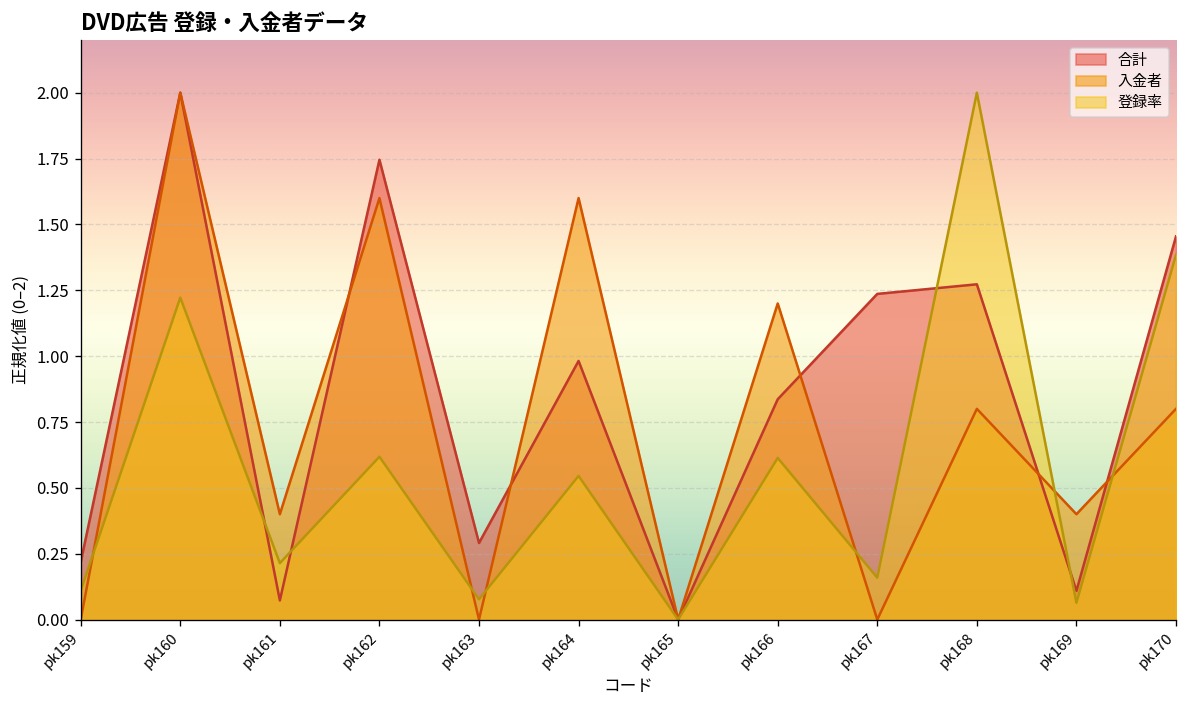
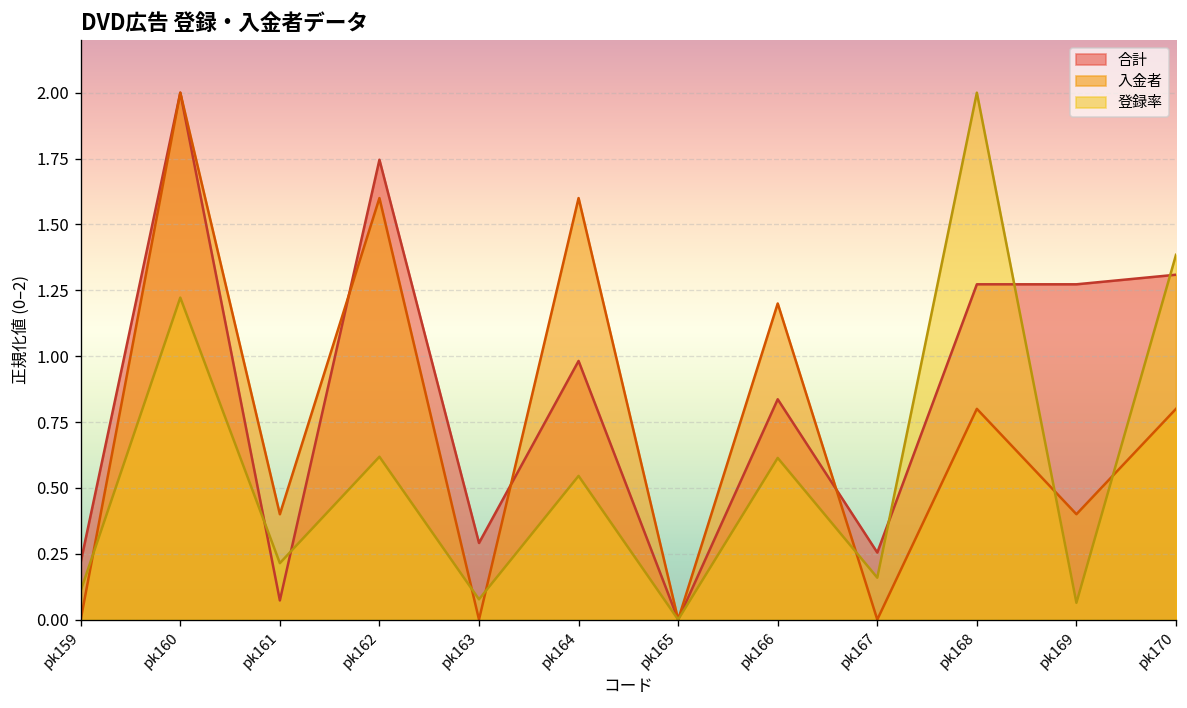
合計, pk167: 1.24 -> 0.25
合計, pk169: 0.11 -> 1.27
合計, pk170: 1.45 -> 1.31
